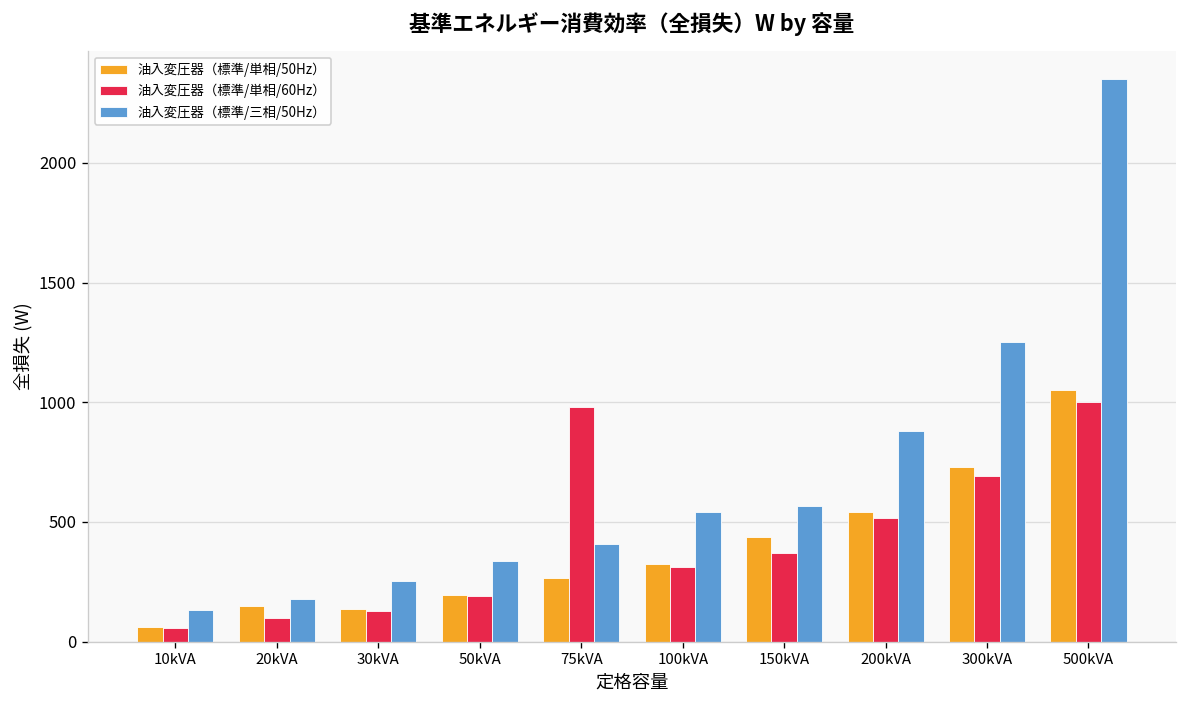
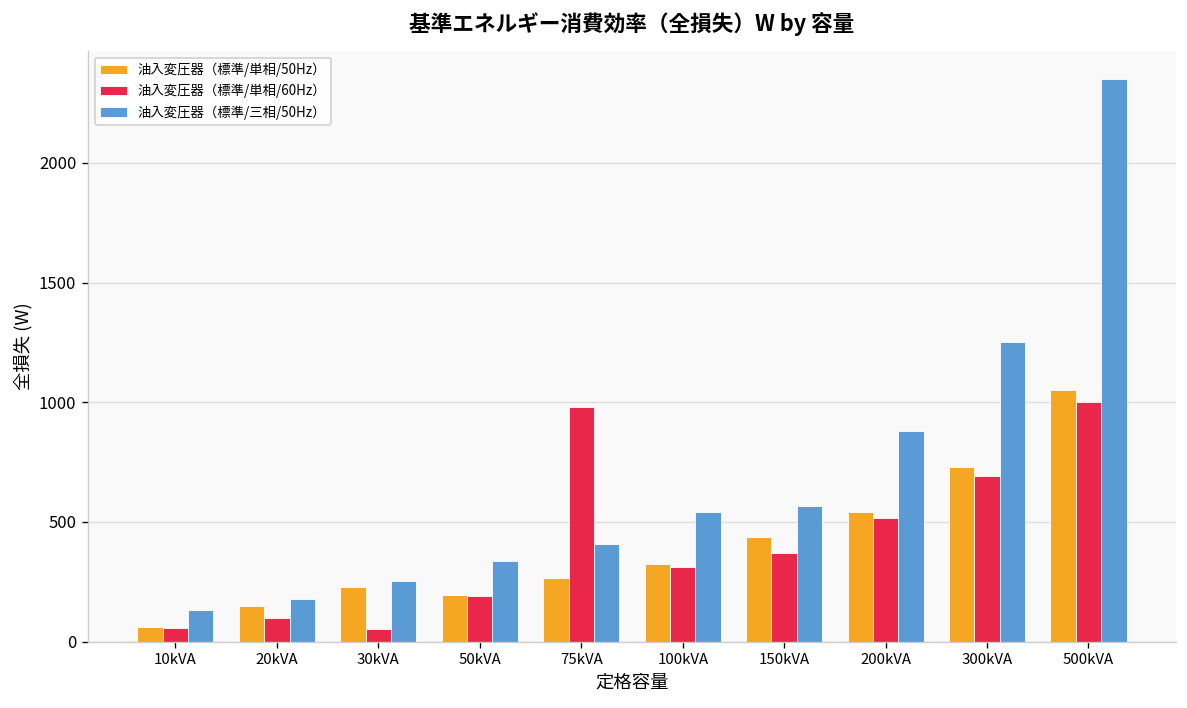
油入変圧器（標準/単相/50Hz）, 30kVA: 140 -> 230
油入変圧器（標準/単相/60Hz）, 30kVA: 130 -> 50
